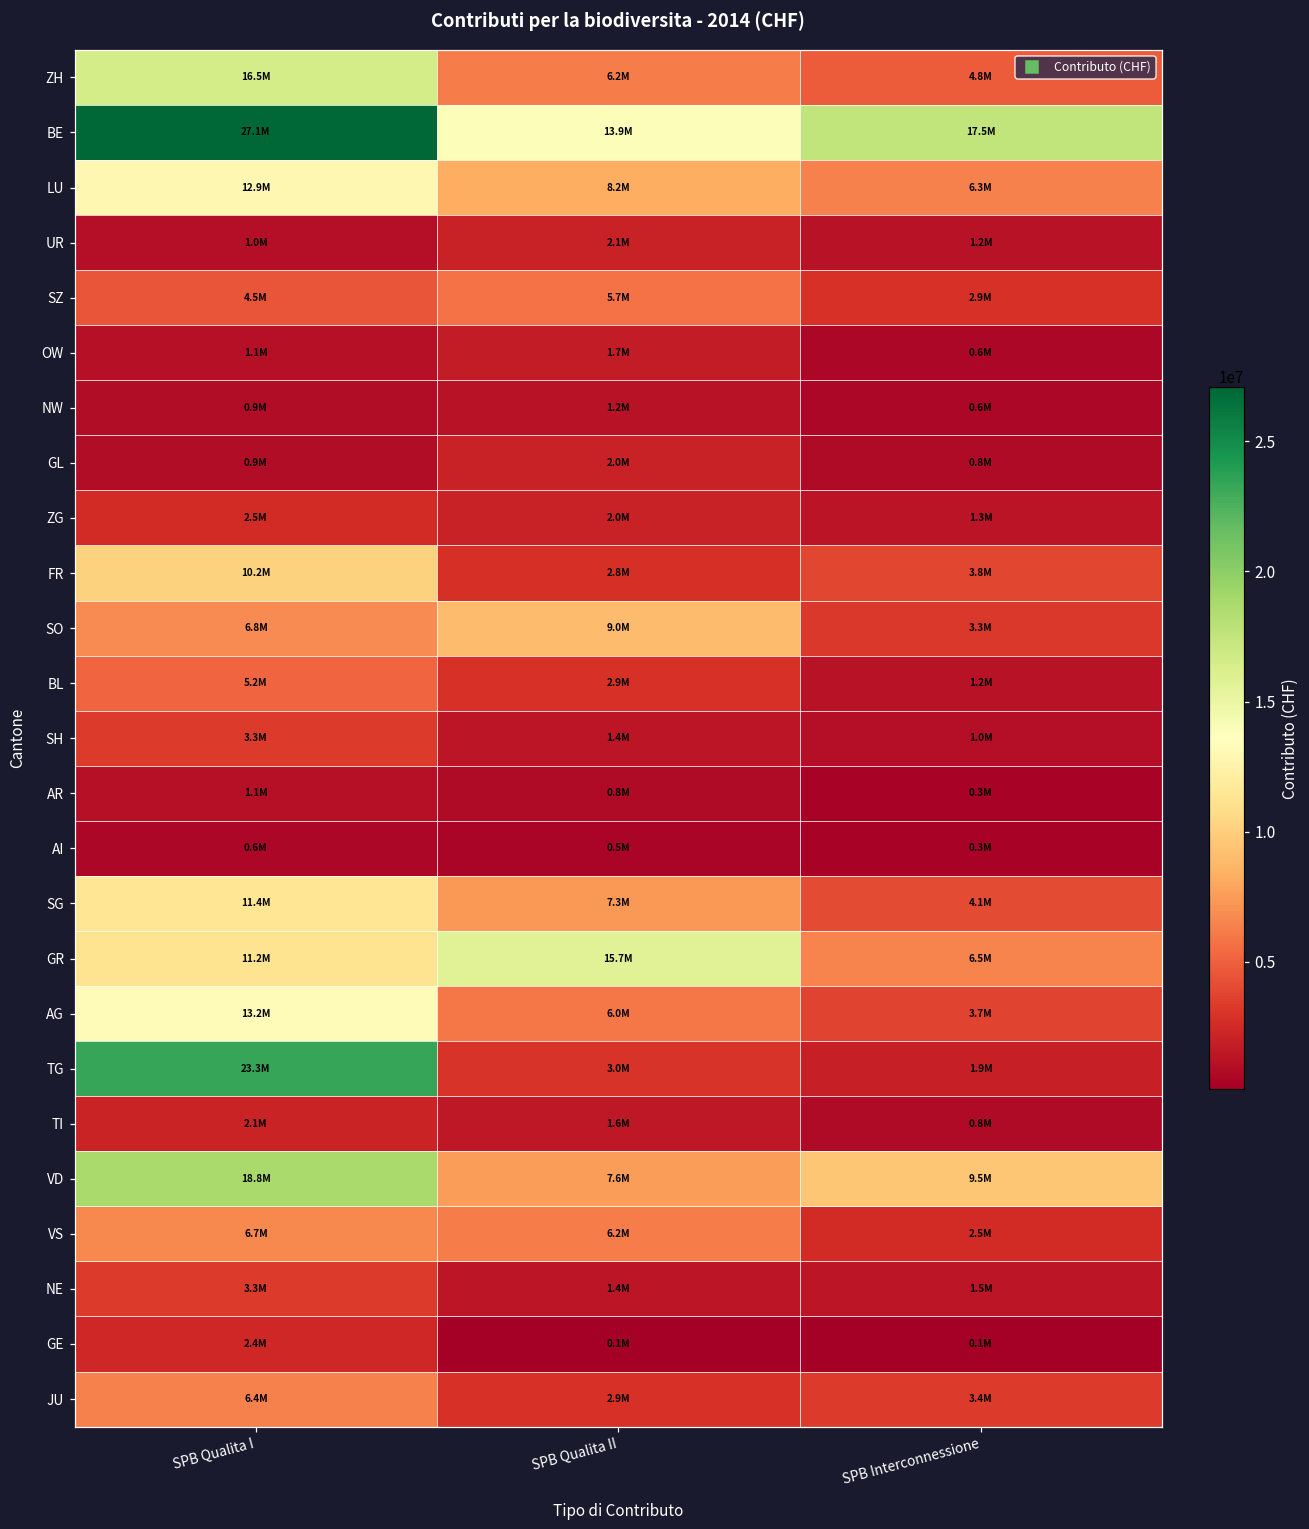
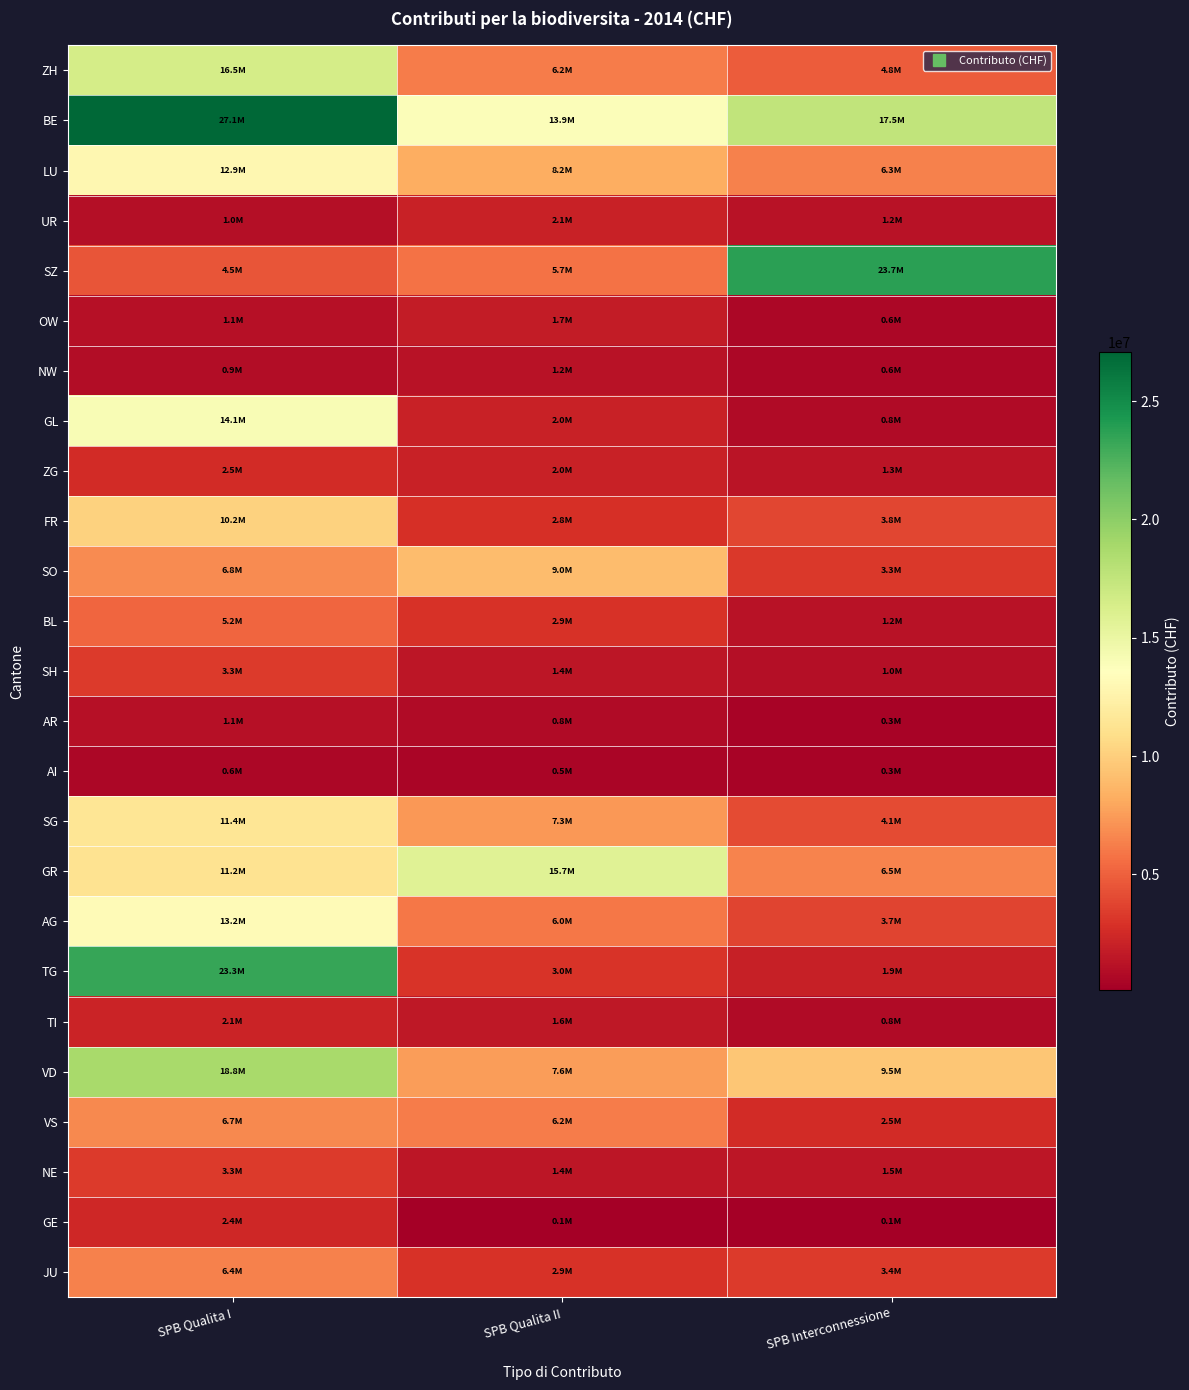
SZ, SPB Interconnessione: 2.9M -> 23.7M
GL, SPB Qualita I: 0.9M -> 14.1M
